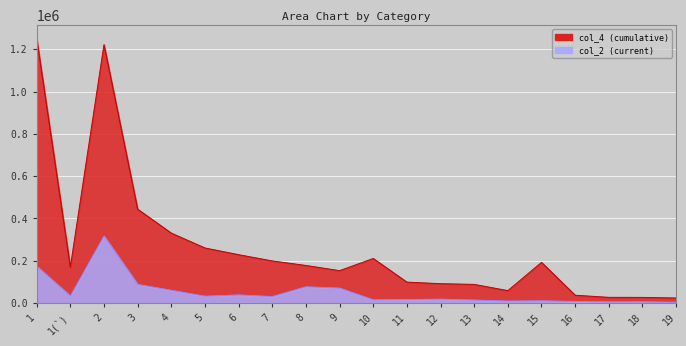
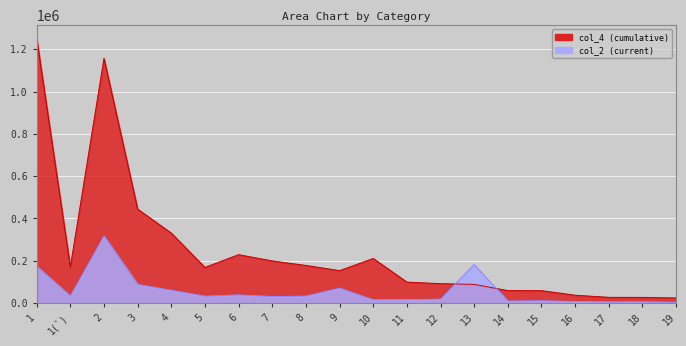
col_4 (cumulative), 2: 1220000 -> 1160000
col_4 (cumulative), 5: 260000 -> 170000
col_2 (current), 8: 80000 -> 30000
col_2 (current), 13: 10000 -> 180000
col_4 (cumulative), 15: 190000 -> 60000
